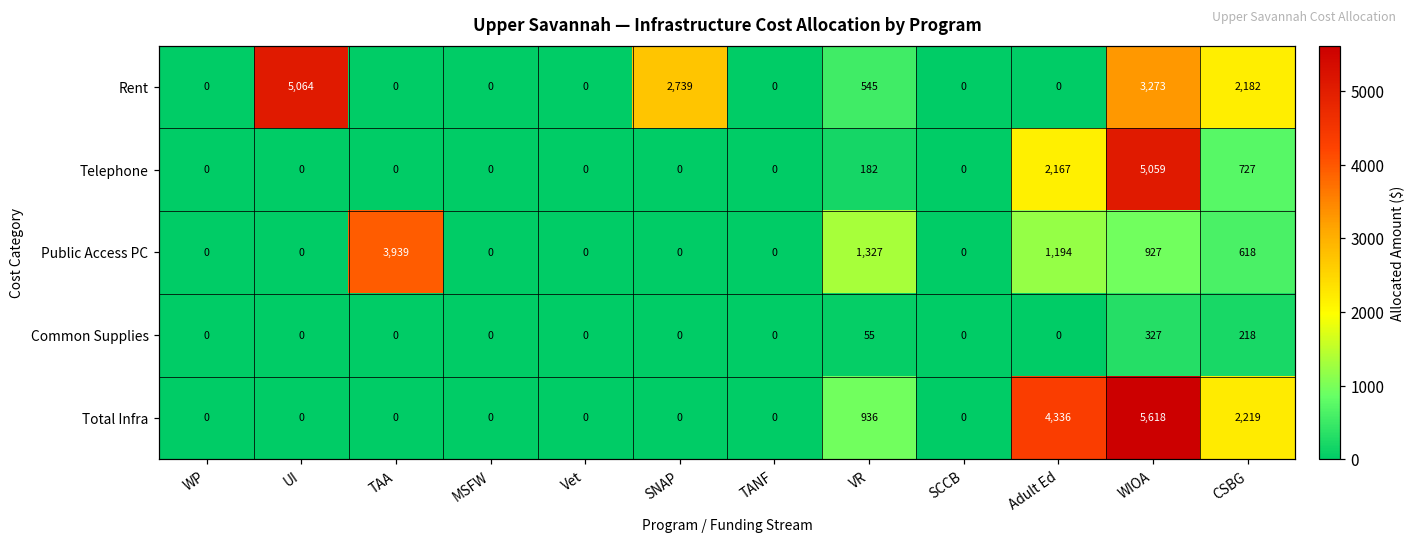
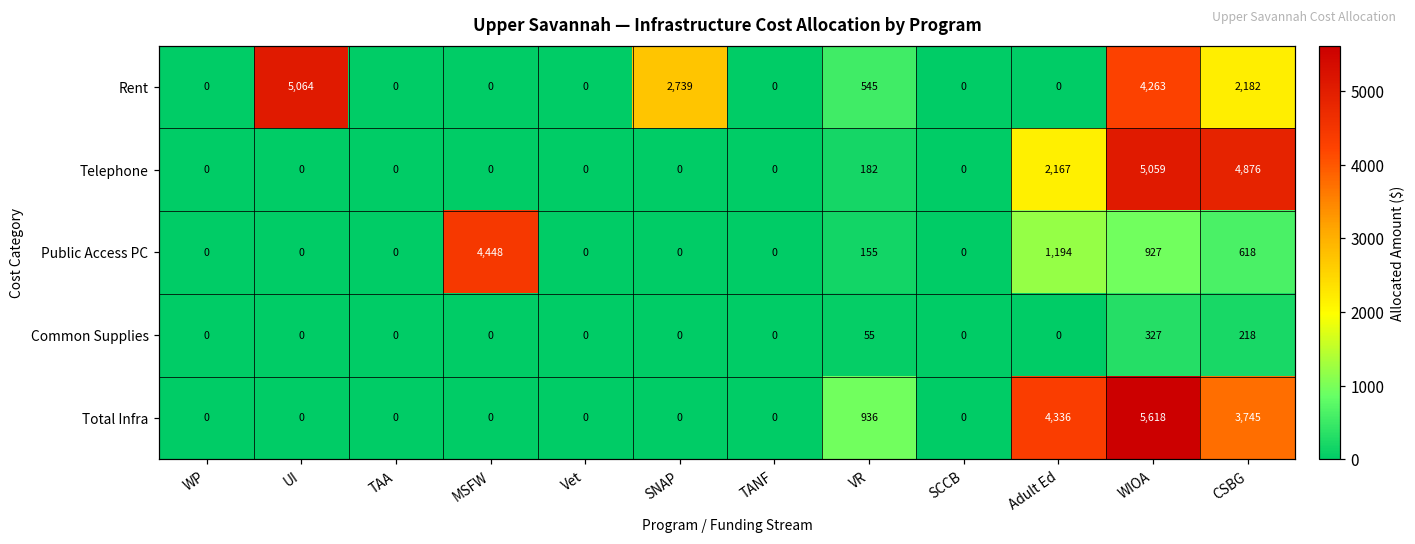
Rent, WIOA: 3,273 -> 4,263
Telephone, CSBG: 727 -> 4,876
Public Access PC, TAA: 3,939 -> 0
Public Access PC, MSFW: 0 -> 4,448
Public Access PC, VR: 1,327 -> 155
Total Infra, CSBG: 2,219 -> 3,745
